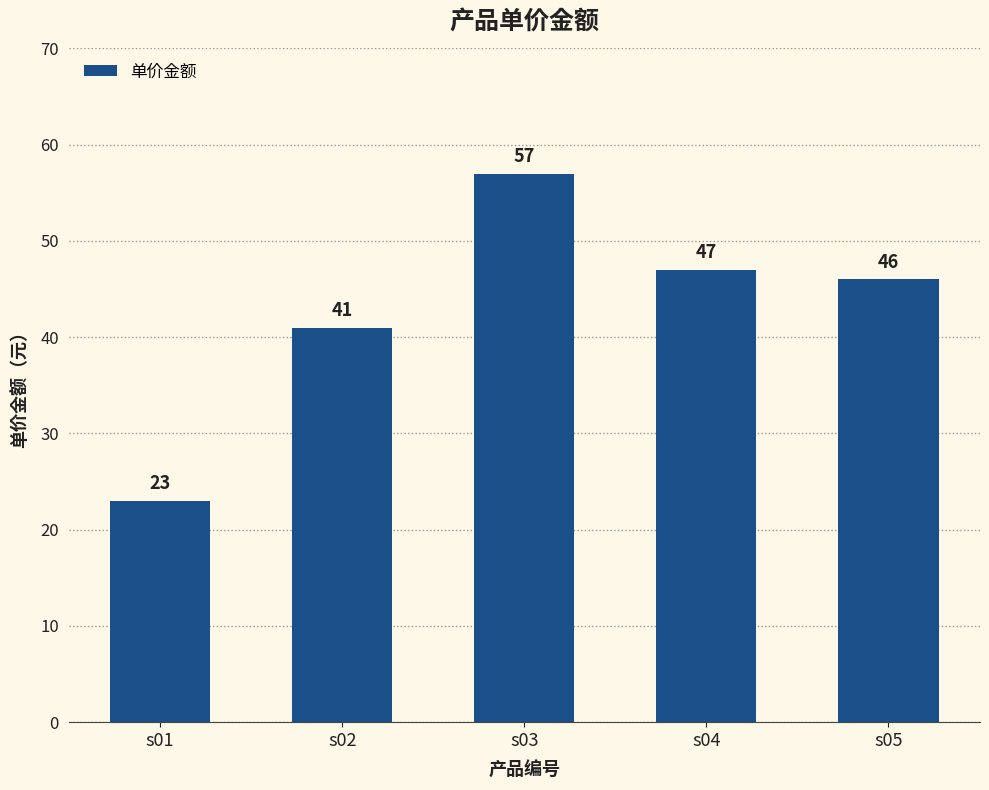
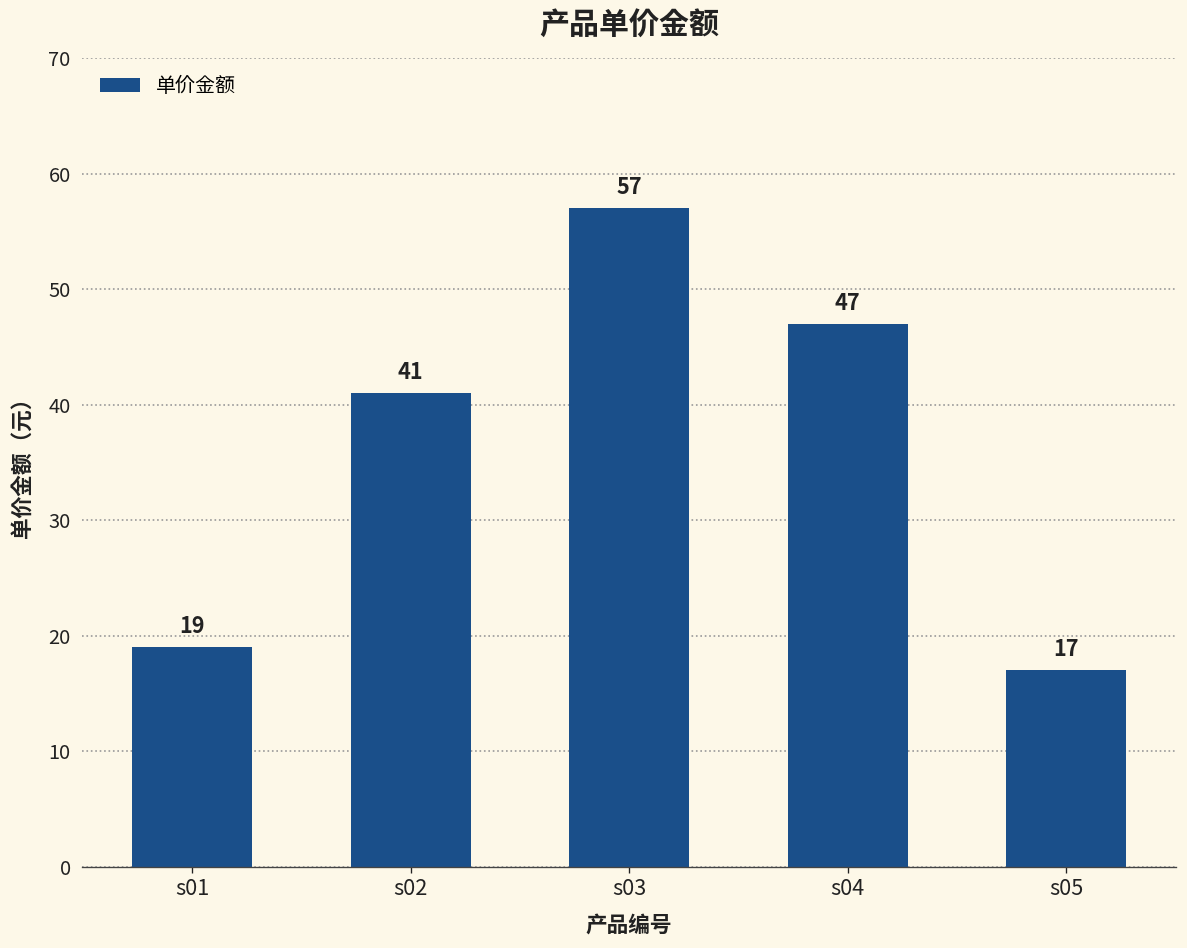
s01: 23 -> 19
s05: 46 -> 17
